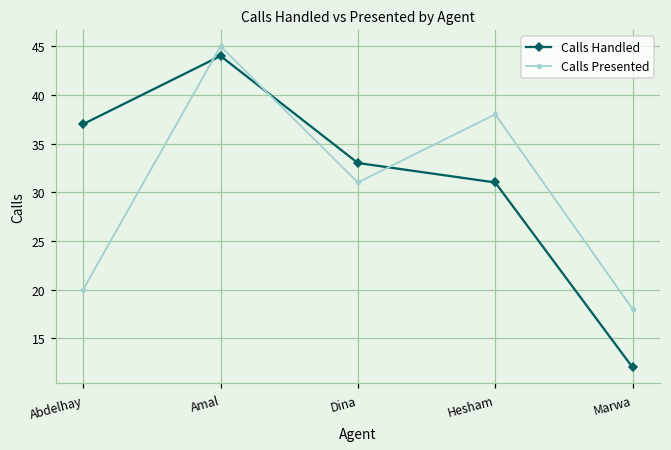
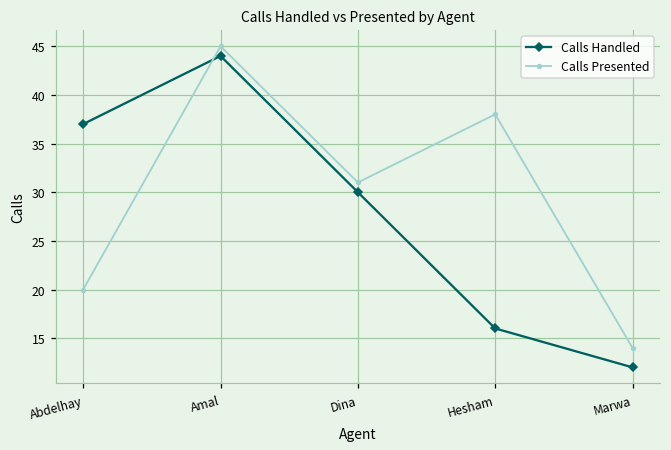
Calls Handled, Dina: 33 -> 30
Calls Handled, Hesham: 31 -> 16
Calls Presented, Marwa: 18 -> 14
